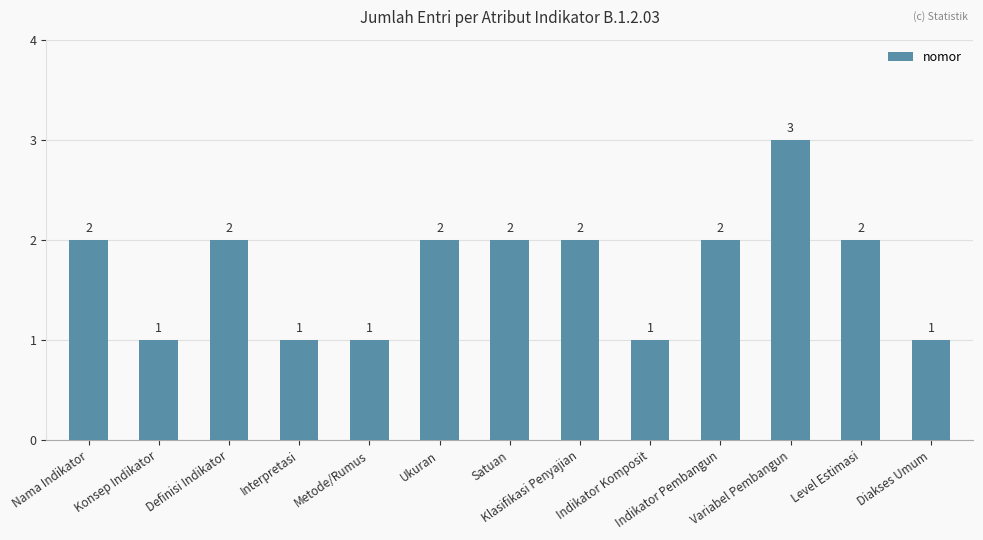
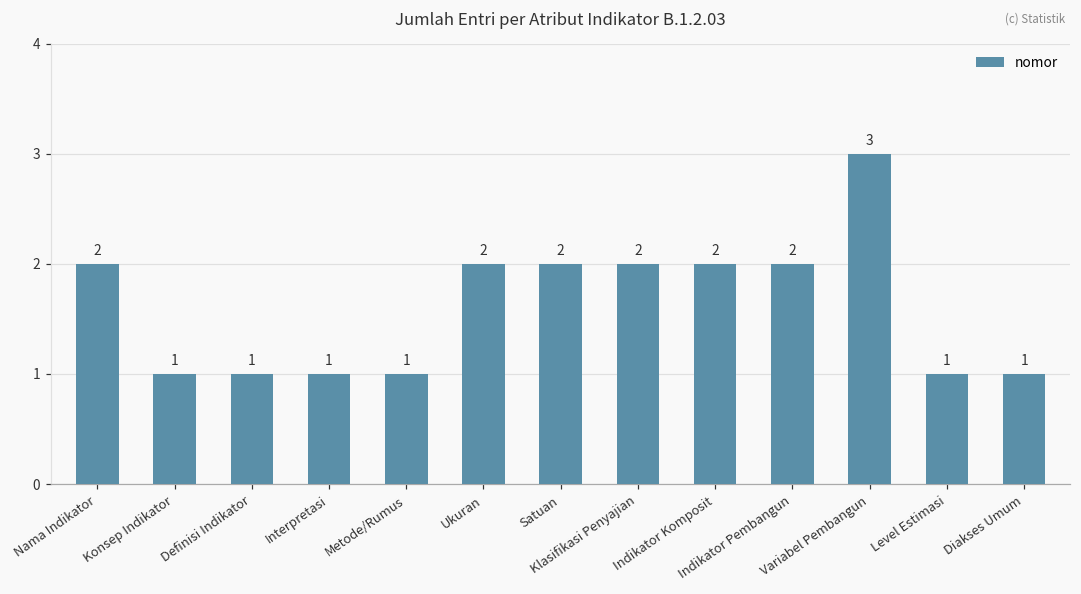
Definisi Indikator: 2 -> 1
Indikator Komposit: 1 -> 2
Level Estimasi: 2 -> 1
